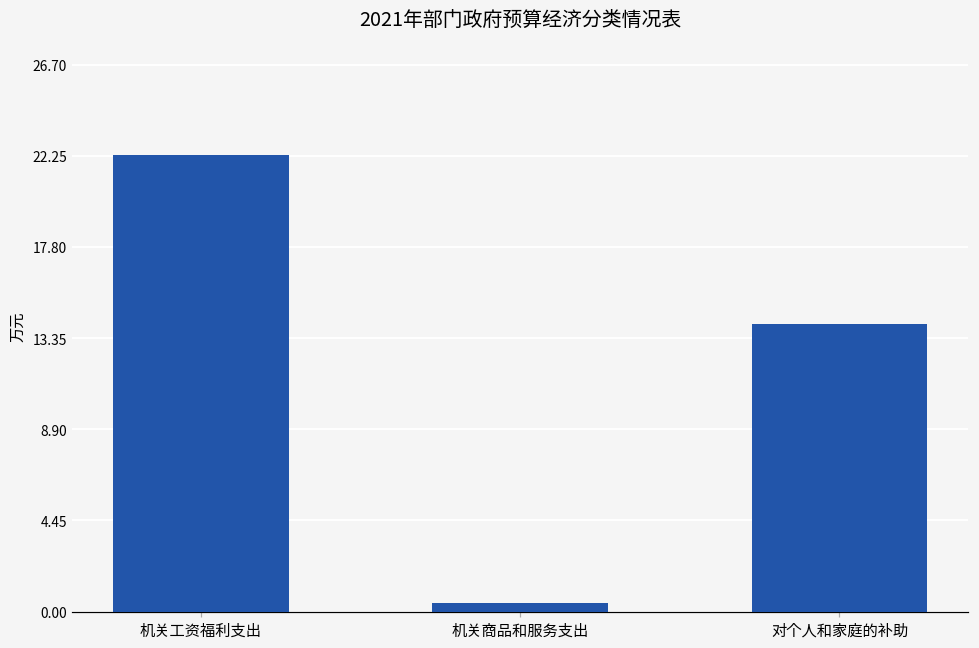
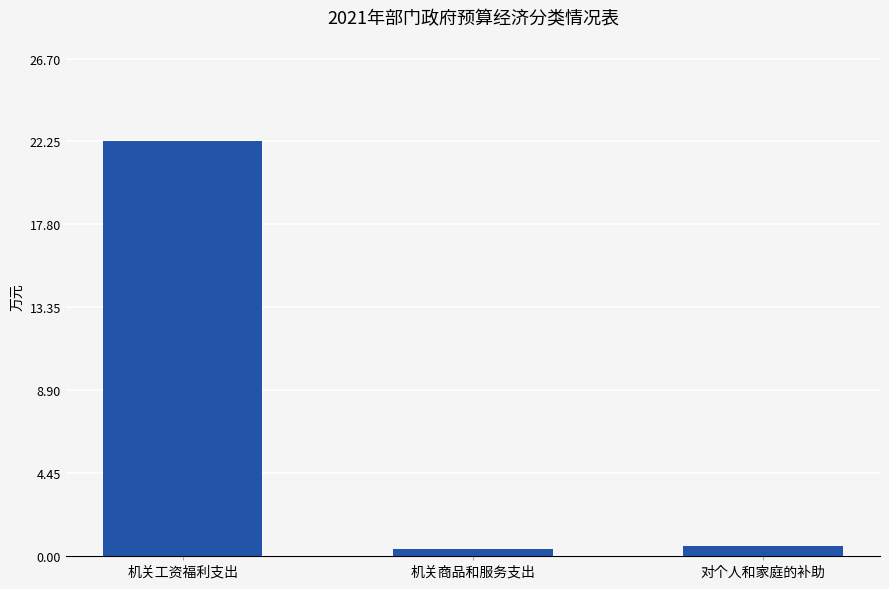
对个人和家庭的补助: 14.1 -> 0.5
